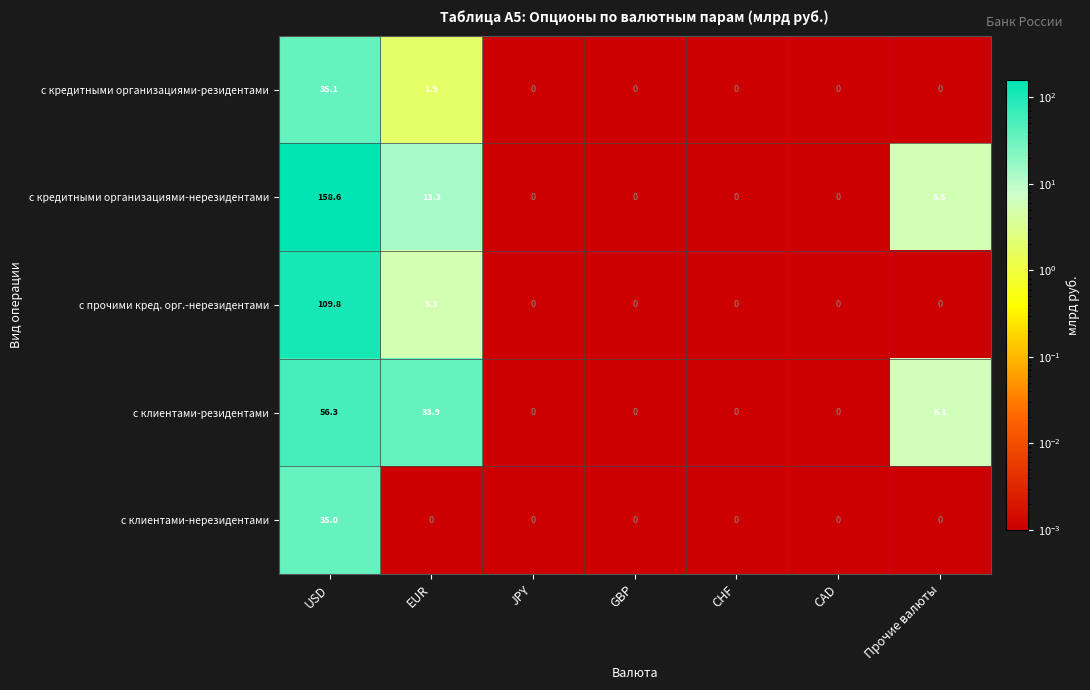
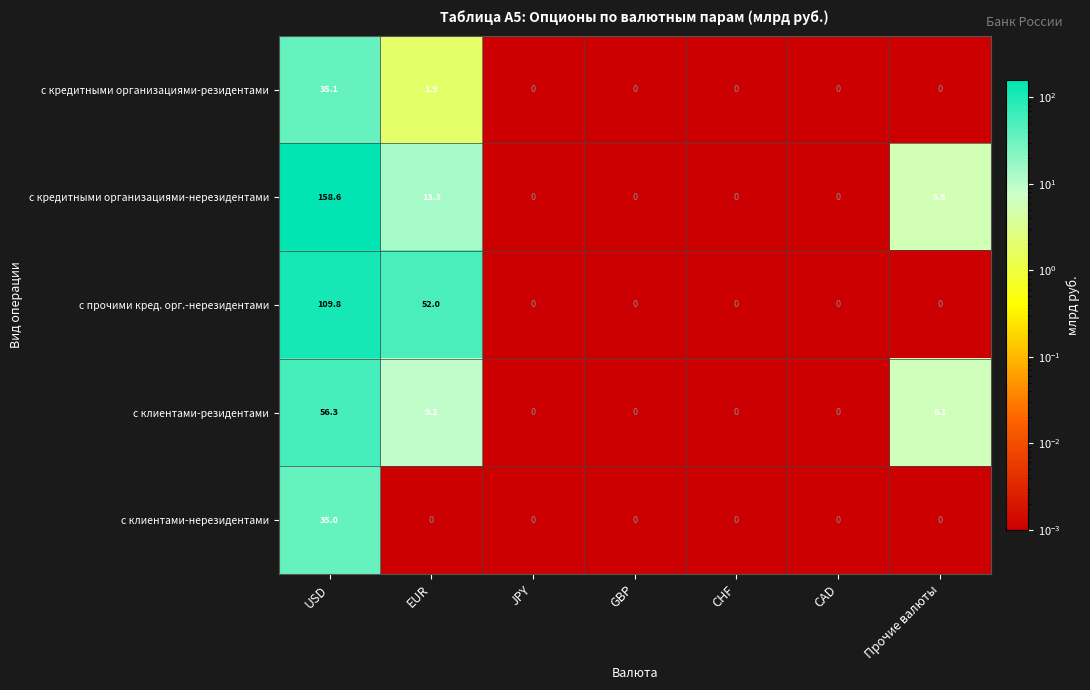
с прочими кред. орг.-нерезидентами, EUR: 5.3 -> 52.0
с клиентами-резидентами, EUR: 33.9 -> 9.2
